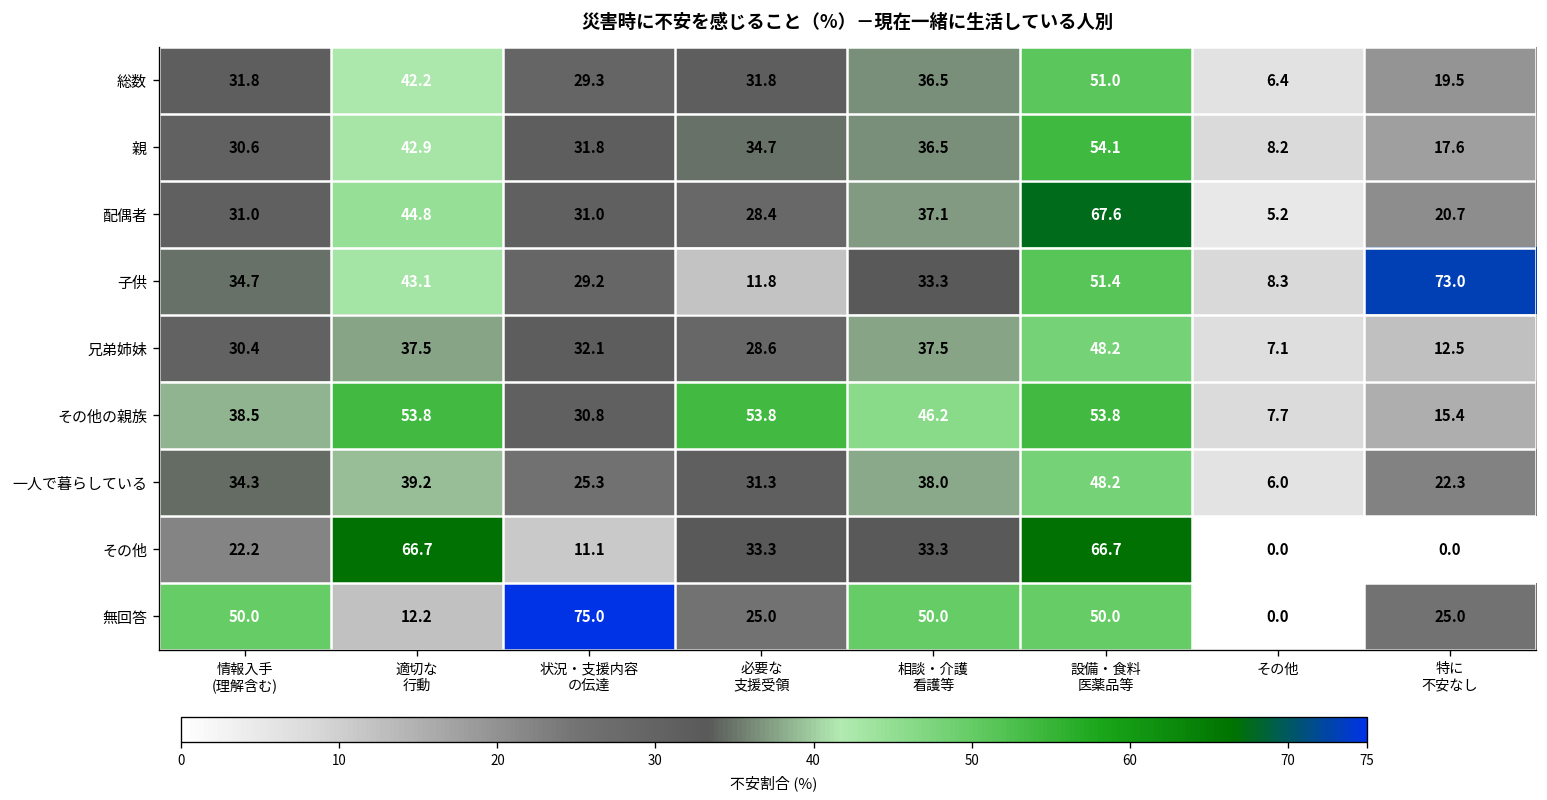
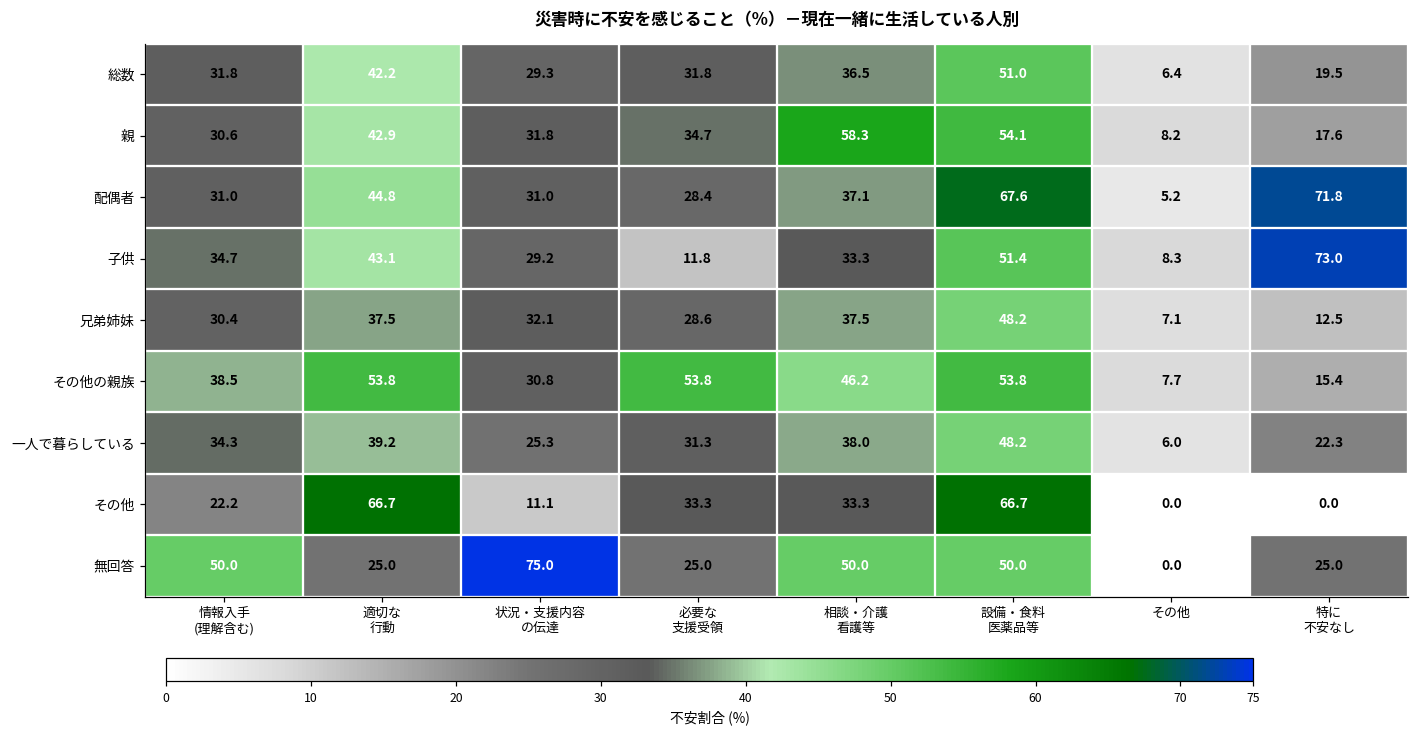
親, 相談・介護 看護等: 36.5 -> 58.3
配偶者, 特に 不安なし: 20.7 -> 71.8
無回答, 適切な 行動: 12.2 -> 25.0
